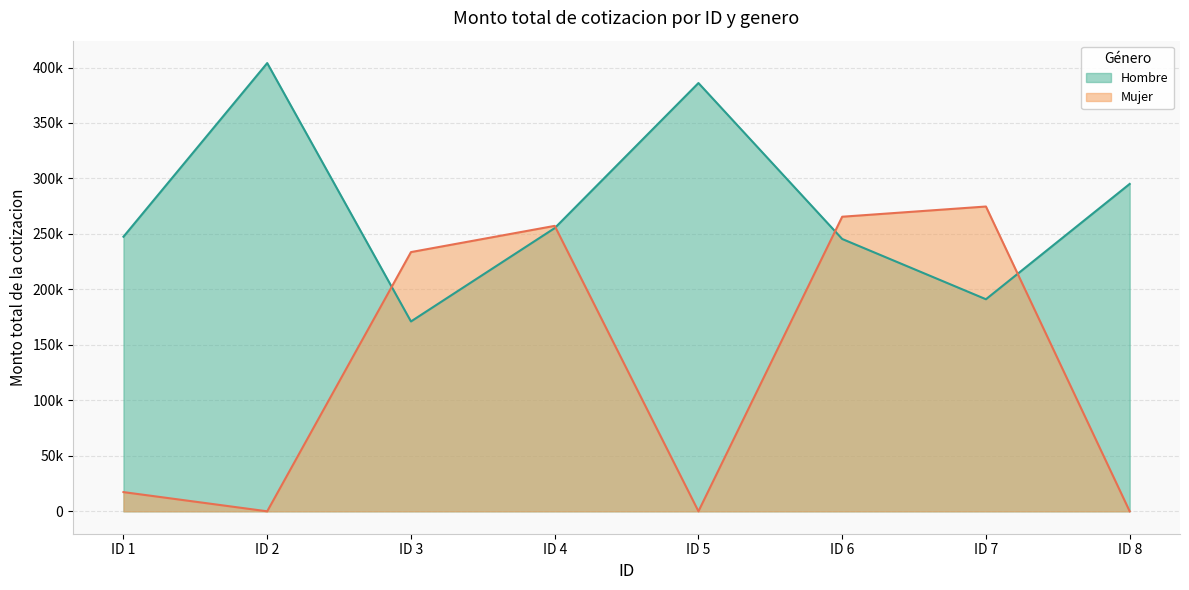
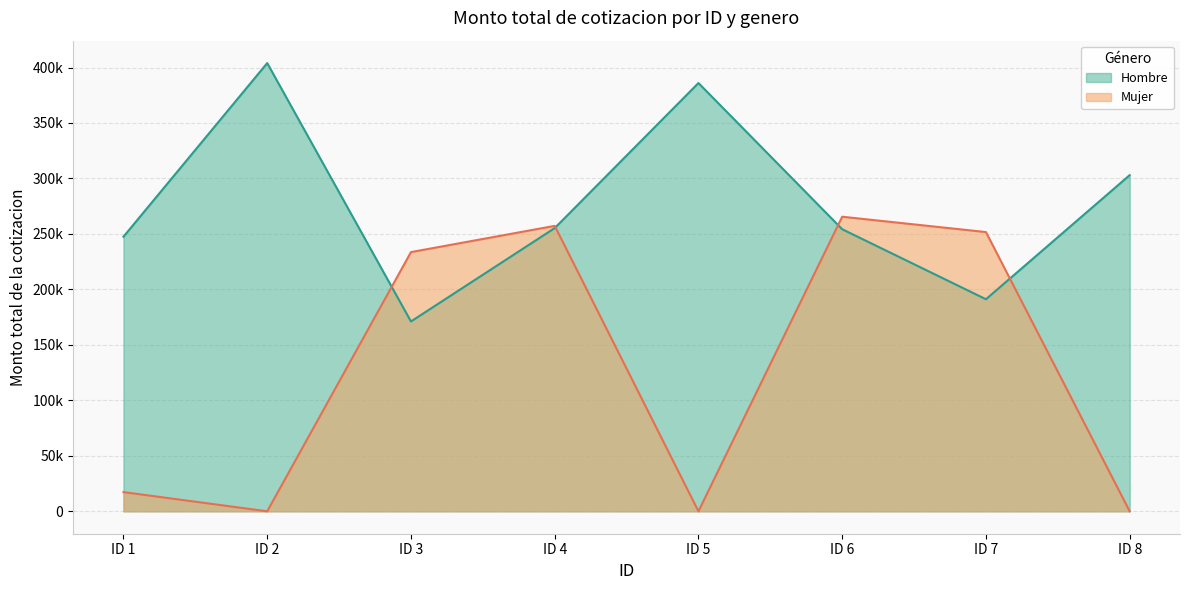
Hombre, ID 6: 245000 -> 254000
Mujer, ID 7: 275000 -> 252000
Hombre, ID 8: 295000 -> 303000
